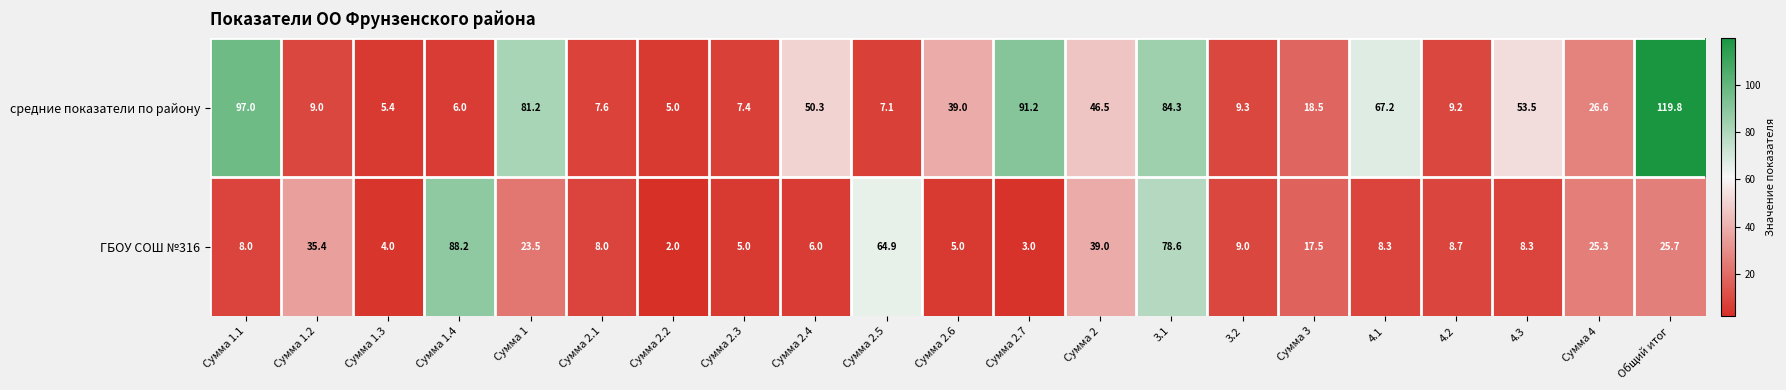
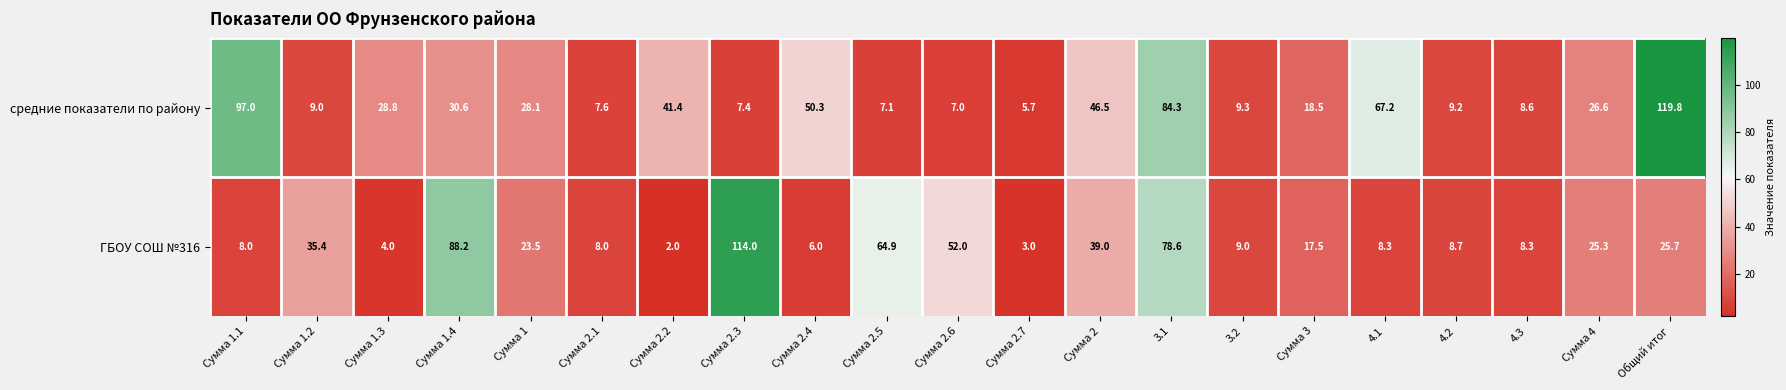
средние показатели по району, Сумма 1.3: 5.4 -> 28.8
средние показатели по району, Сумма 1.4: 6.0 -> 30.6
средние показатели по району, Сумма 1: 81.2 -> 28.1
средние показатели по району, Сумма 2.2: 5.0 -> 41.4
средние показатели по району, Сумма 2.6: 39.0 -> 7.0
средние показатели по району, Сумма 2.7: 91.2 -> 5.7
средние показатели по району, 4.3: 53.5 -> 8.6
ГБОУ СОШ №316, Сумма 2.3: 5.0 -> 114.0
ГБОУ СОШ №316, Сумма 2.6: 5.0 -> 52.0
